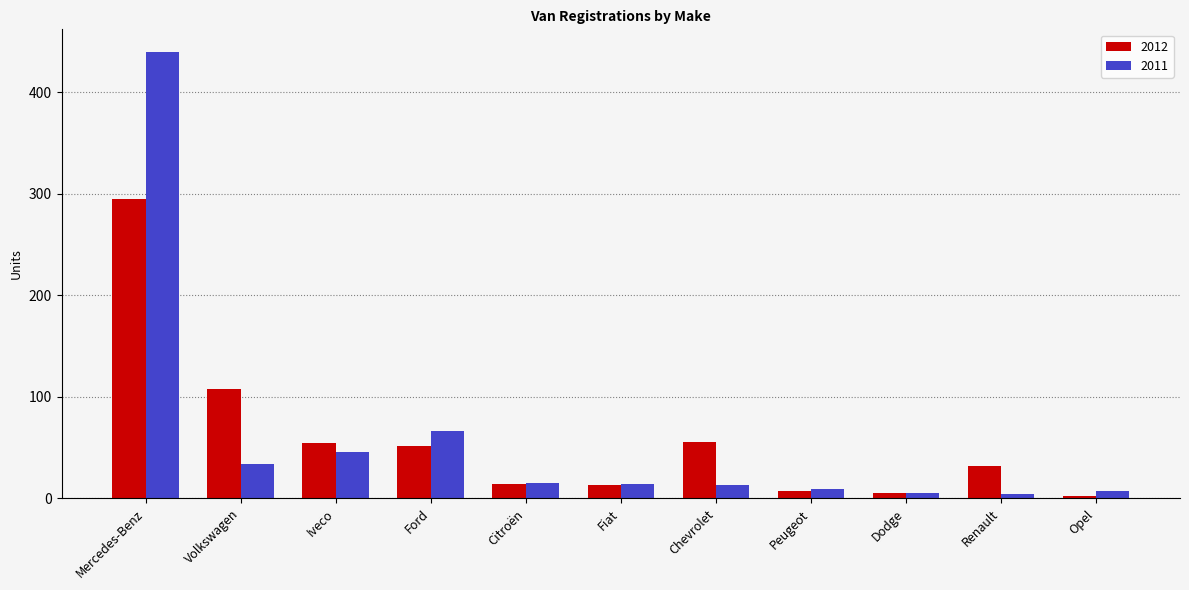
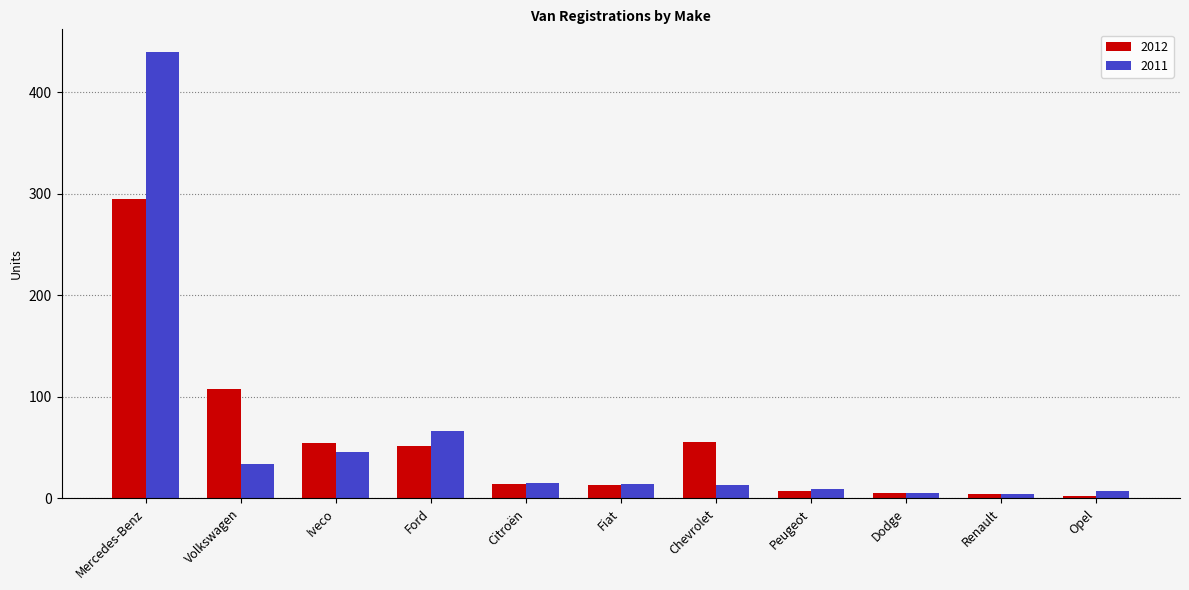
2012, Renault: 32 -> 4
